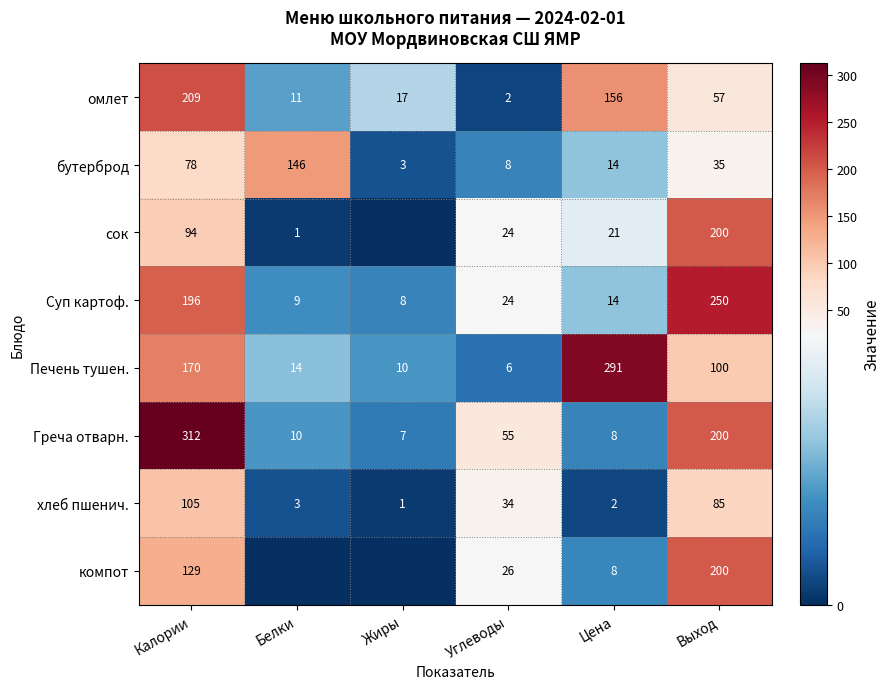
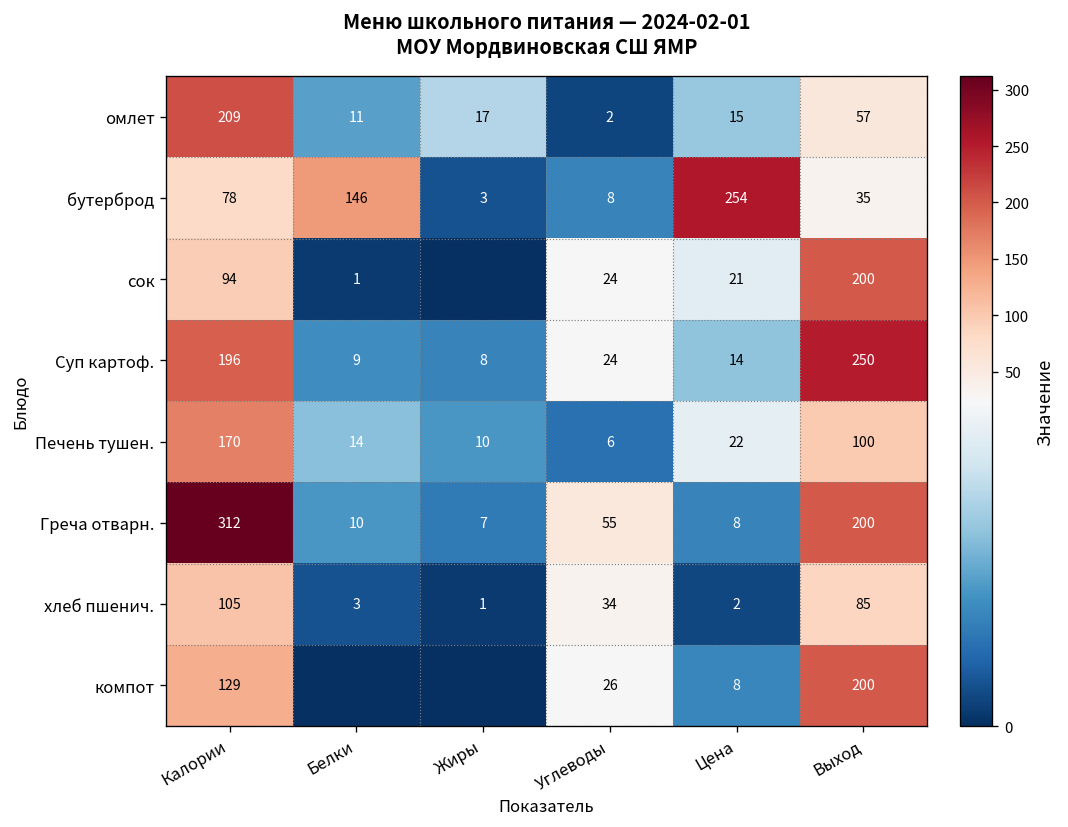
омлет, Цена: 156 -> 15
бутерброд, Цена: 14 -> 254
Печень тушен., Цена: 291 -> 22
